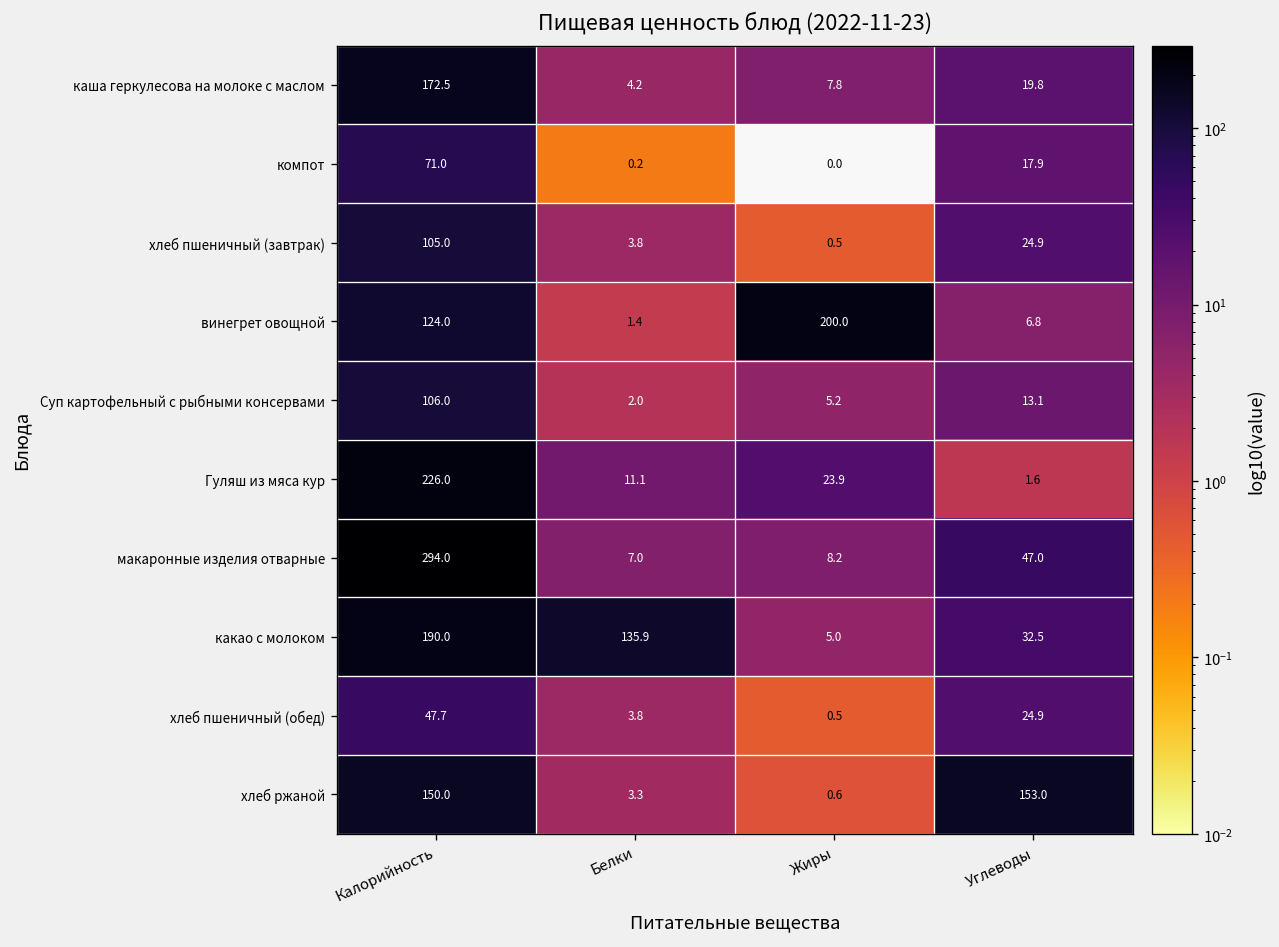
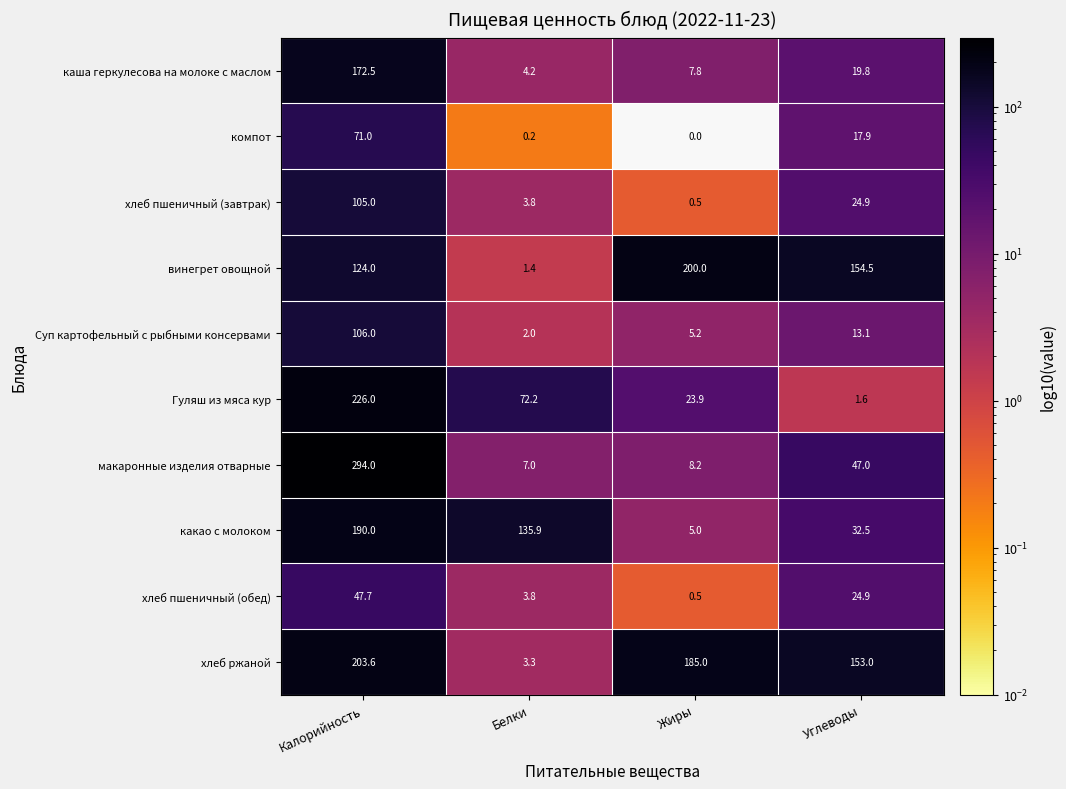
винегрет овощной, Углеводы: 6.8 -> 154.5
Гуляш из мяса кур, Белки: 11.1 -> 72.2
хлеб ржаной, Калорийность: 150.0 -> 203.6
хлеб ржаной, Жиры: 0.6 -> 185.0
